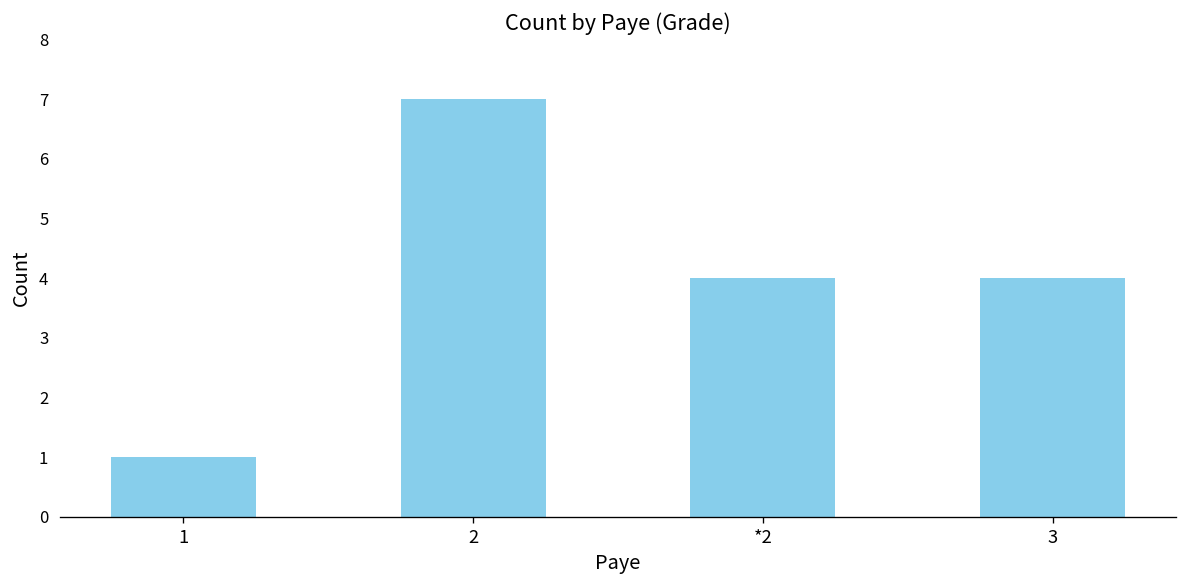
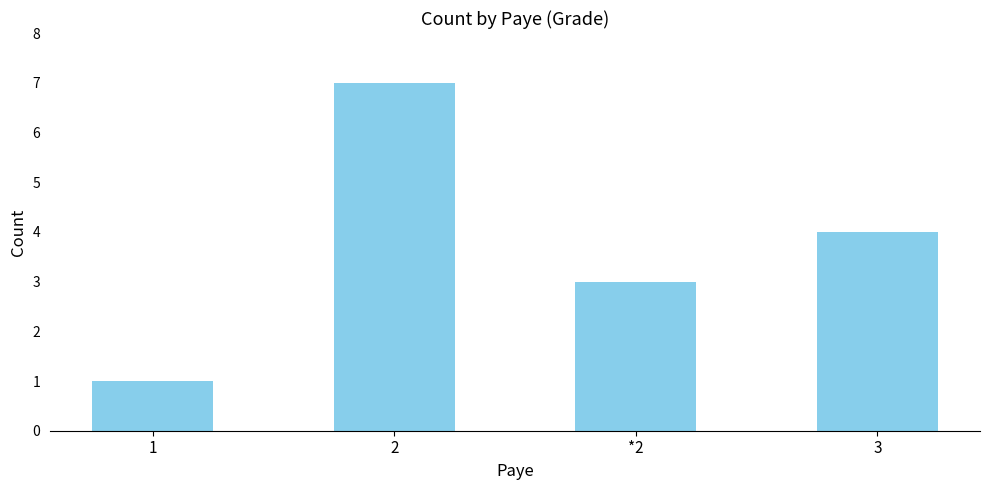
*2: 4 -> 3
